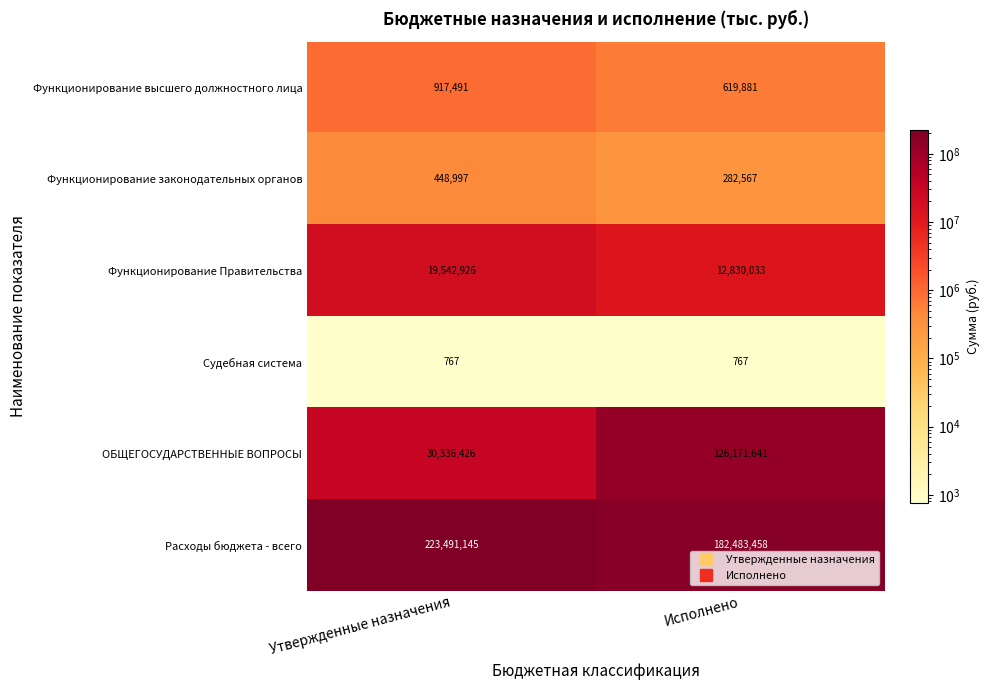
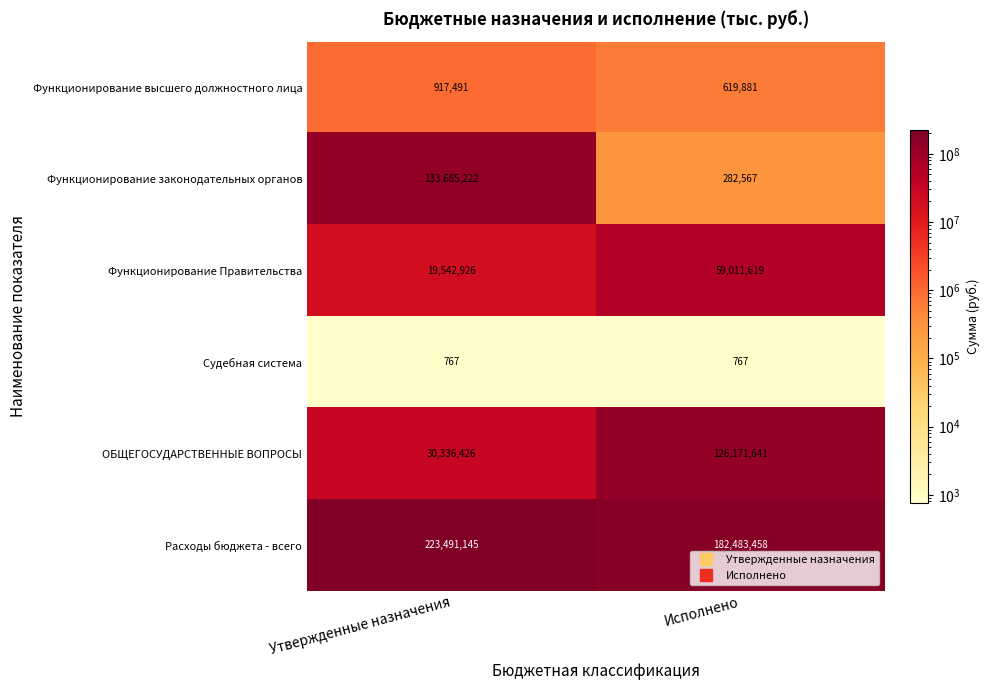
Функционирование законодательных органов, Утвержденные назначения: 448,997 -> 133,685,222
Функционирование Правительства, Исполнено: 12,830,033 -> 59,011,619
